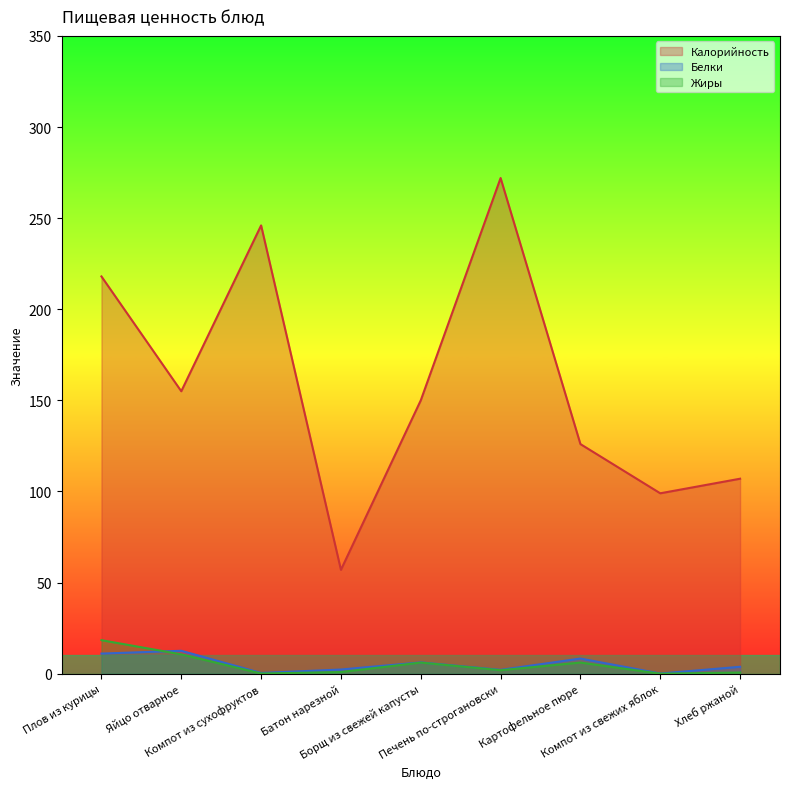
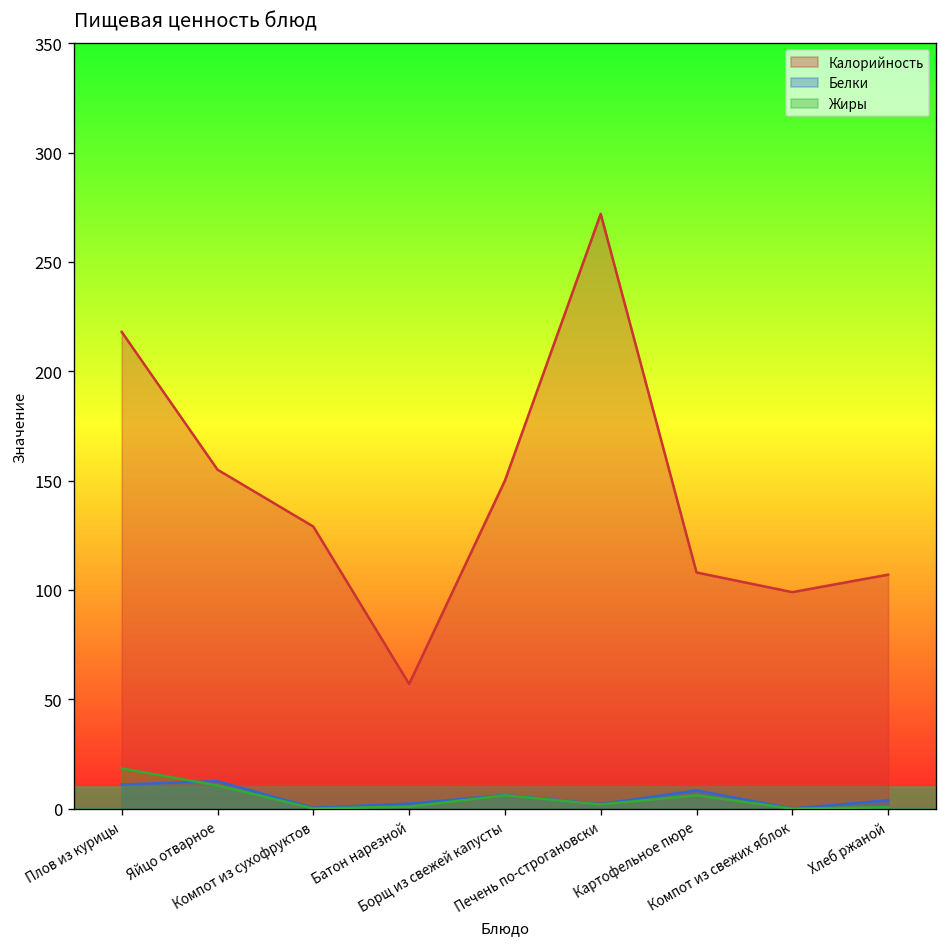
Калорийность, Компот из сухофруктов: 246 -> 129
Калорийность, Картофельное пюре: 126 -> 108
